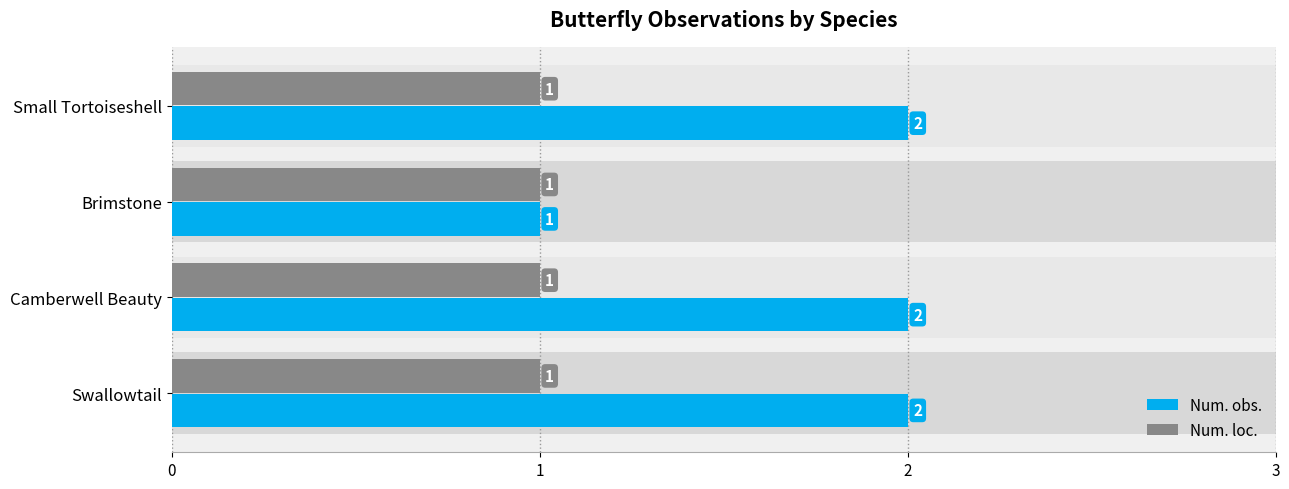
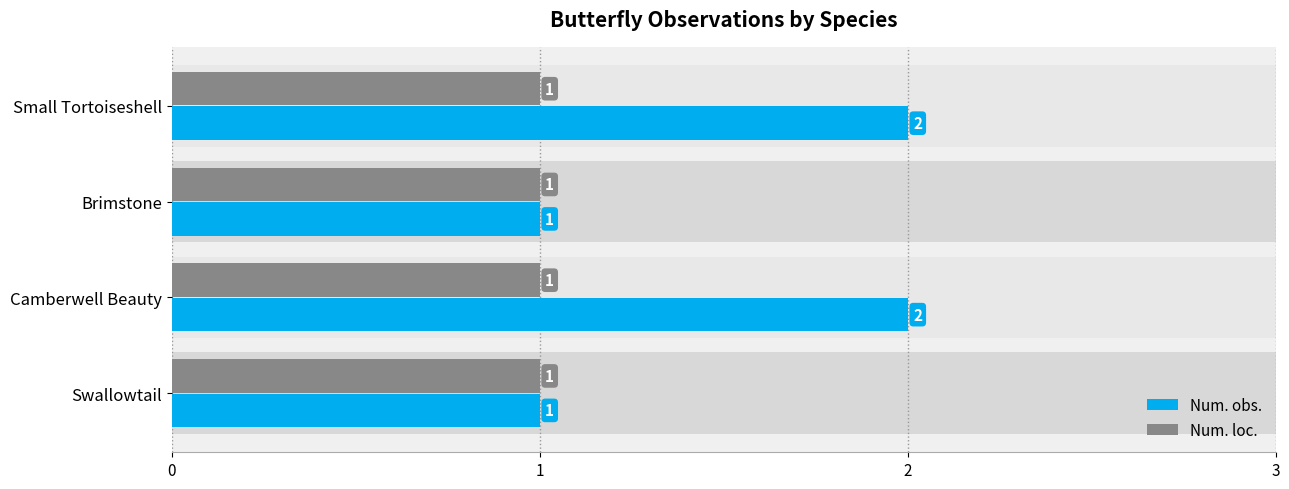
Num. obs., Swallowtail: 2 -> 1
